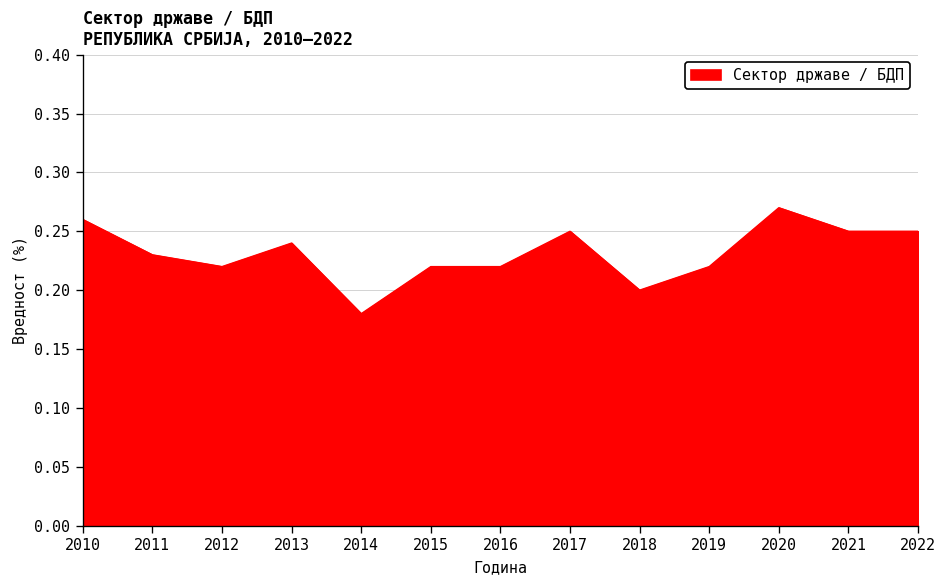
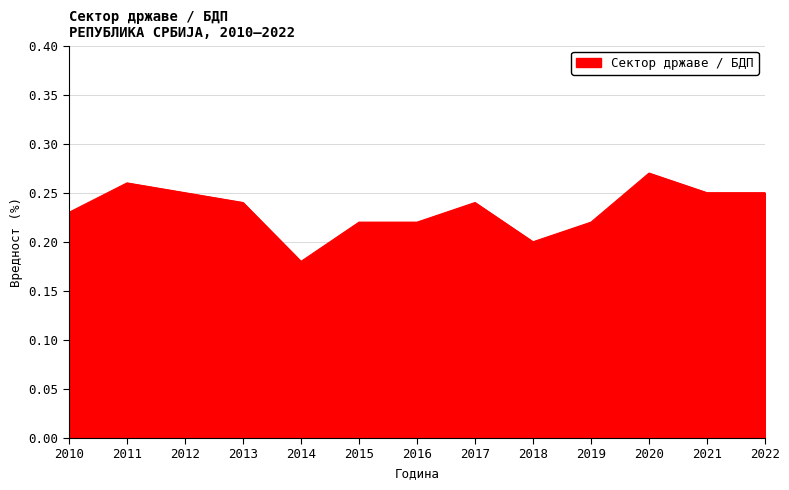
2010: 0.26 -> 0.23
2011: 0.23 -> 0.26
2012: 0.22 -> 0.25
2017: 0.25 -> 0.24
